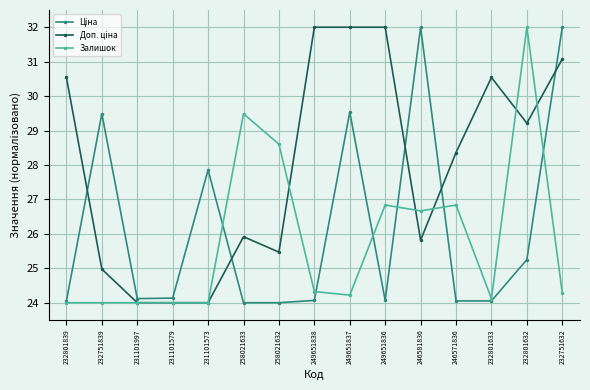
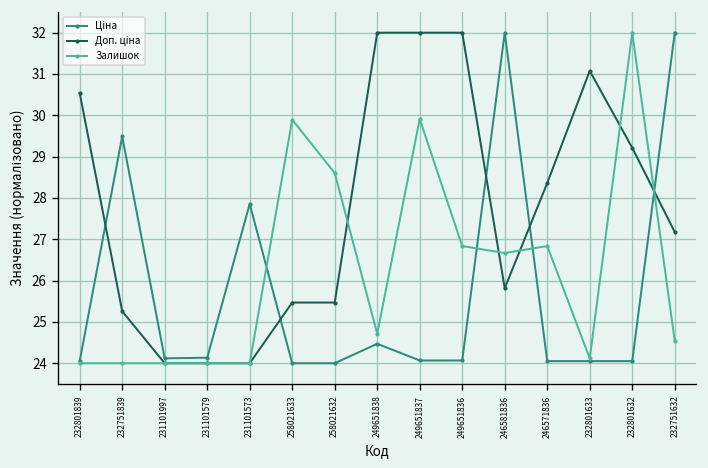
Доп. ціна, 232751839: 25.0 -> 25.3
Доп. ціна, 258021633: 25.9 -> 25.5
Залишок, 258021633: 29.5 -> 29.9
Ціна, 249651838: 24.1 -> 24.5
Залишок, 249651838: 24.3 -> 24.7
Ціна, 249651837: 29.5 -> 24.1
Залишок, 249651837: 24.2 -> 29.9
Доп. ціна, 232801633: 30.5 -> 31.1
Ціна, 232801632: 25.3 -> 24.1
Доп. ціна, 232751632: 31.1 -> 27.2
Залишок, 232751632: 24.3 -> 24.5
